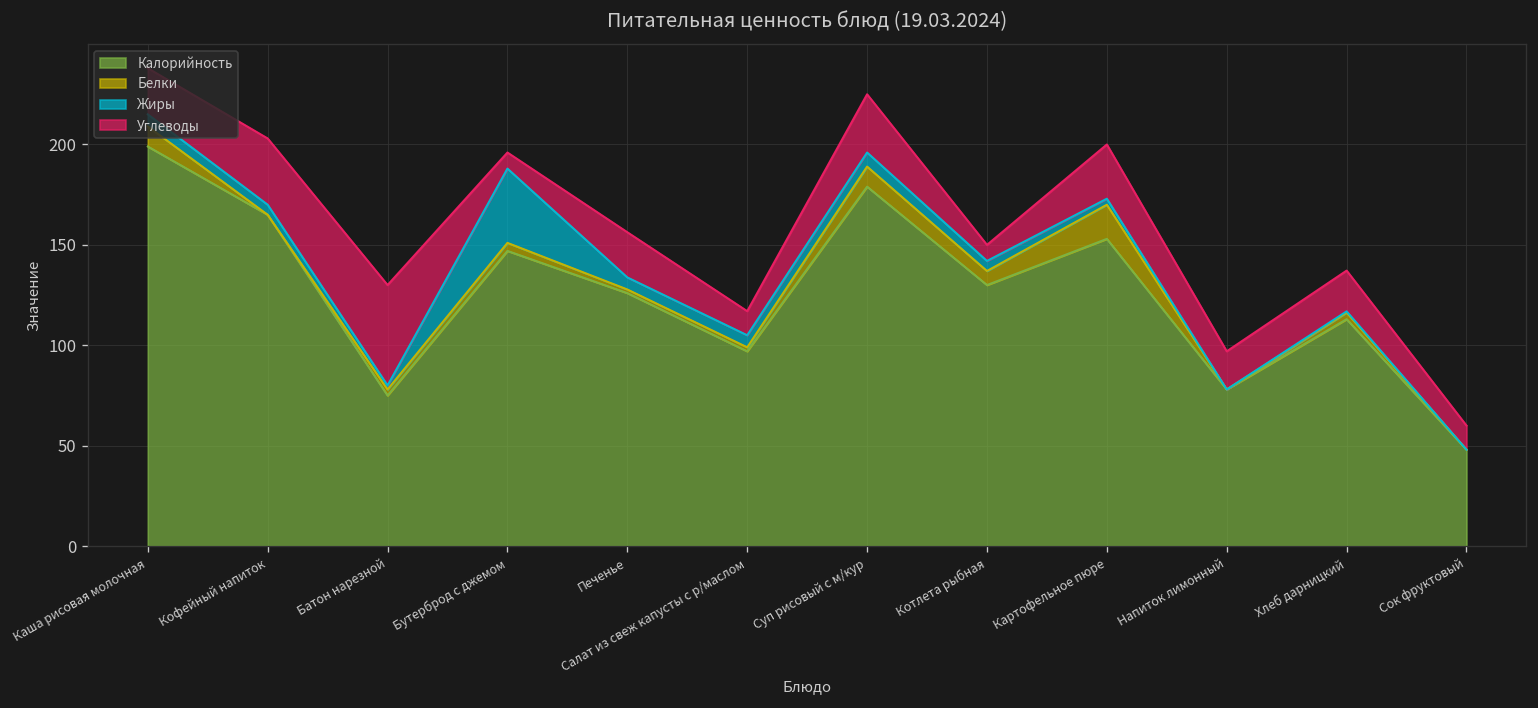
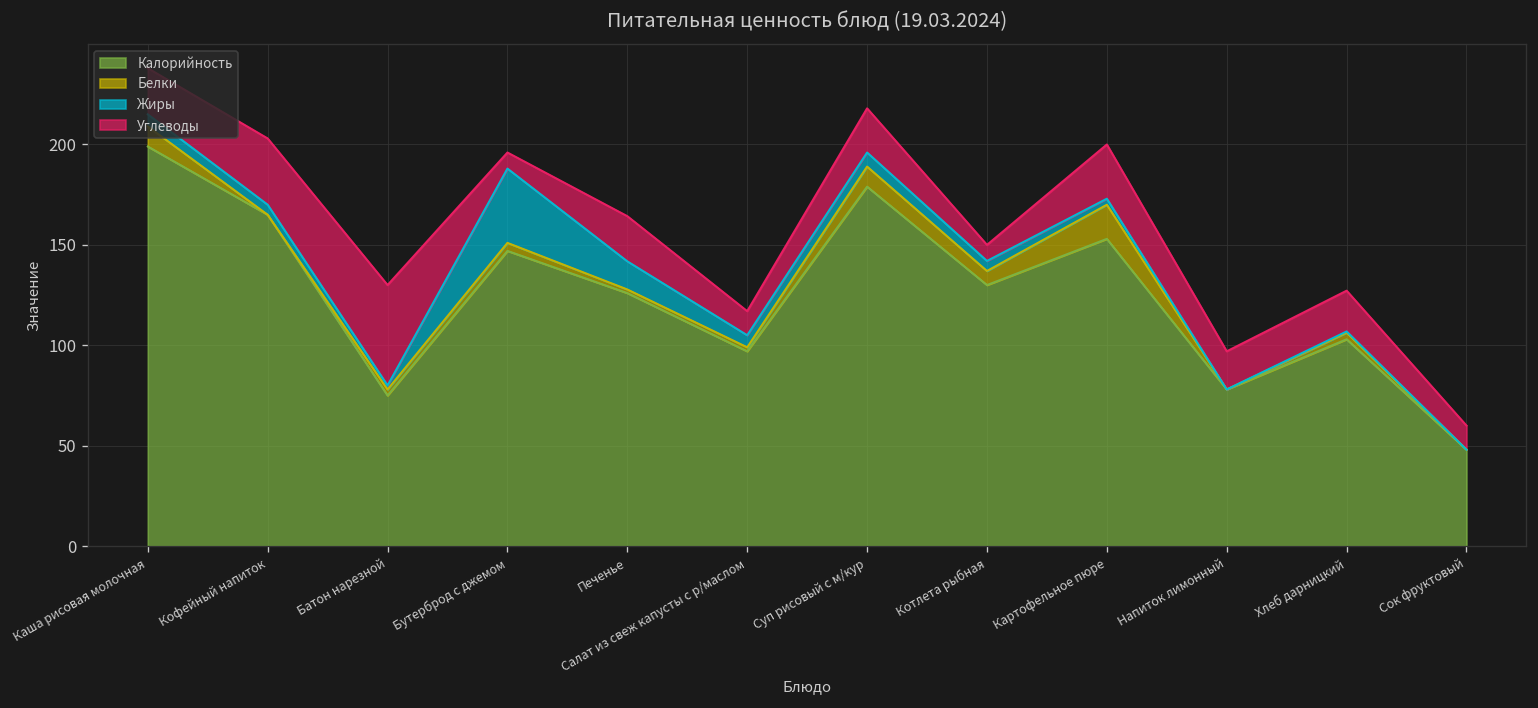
Жиры, Печенье: 6 -> 14
Углеводы, Суп рисовый с м/кур: 29 -> 22
Калорийность, Хлеб дарницкий: 113 -> 103
